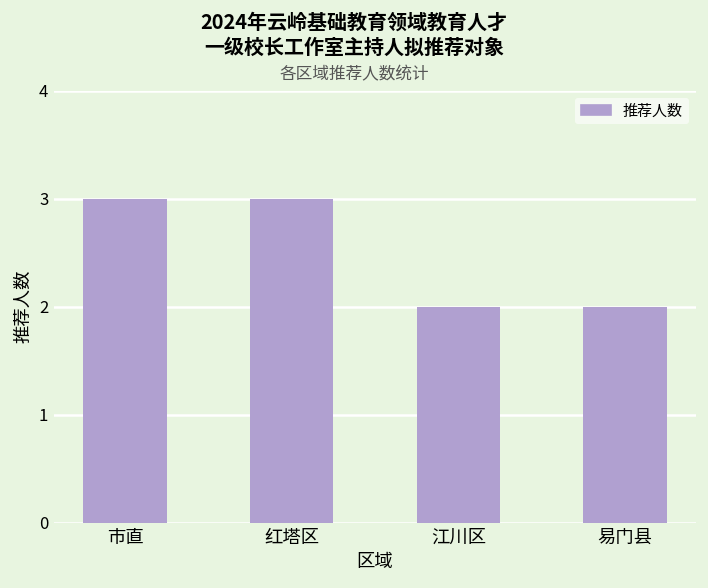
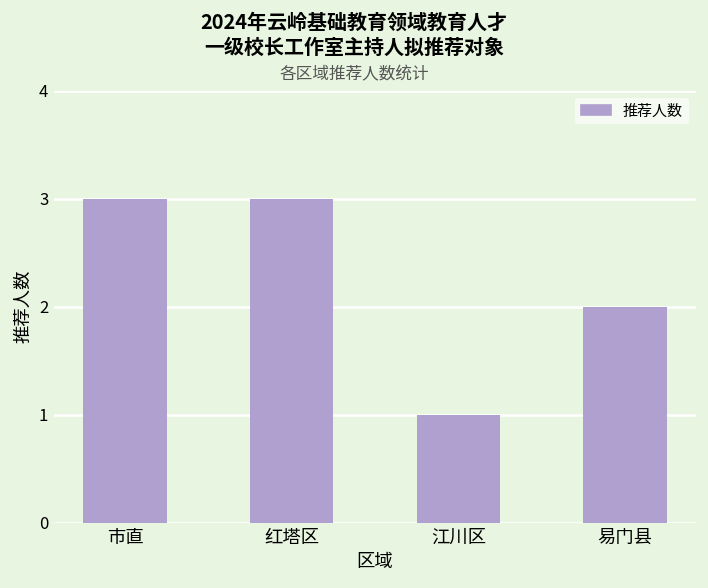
江川区: 2 -> 1
